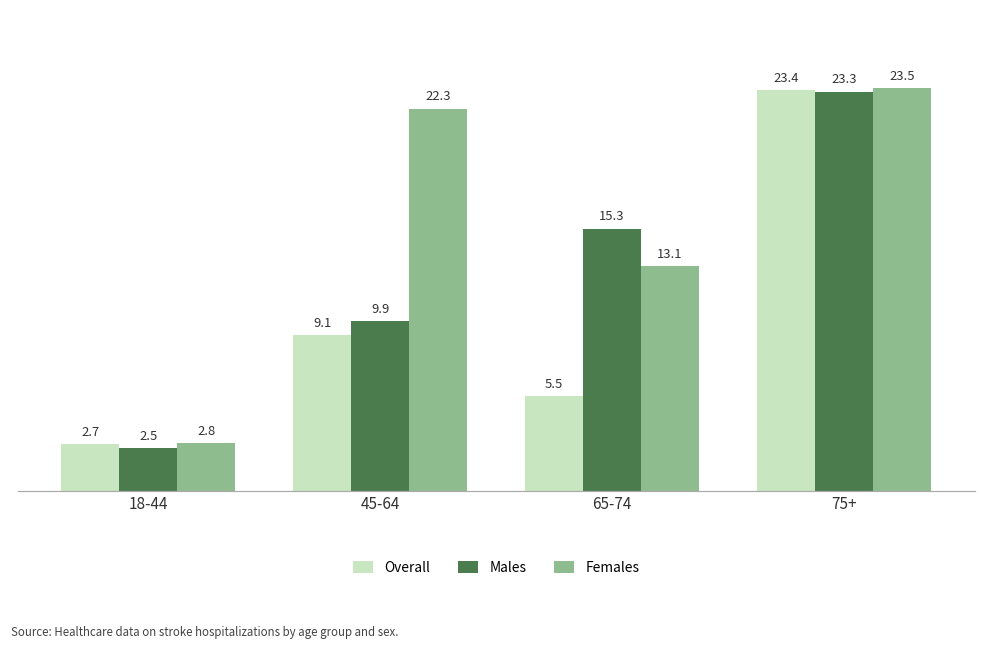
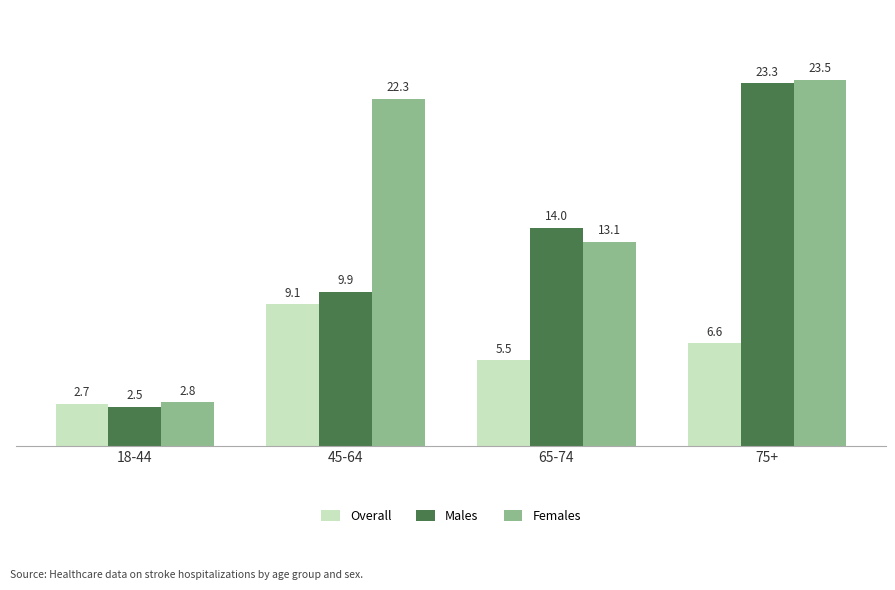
Males, 65-74: 15.3 -> 14.0
Overall, 75+: 23.4 -> 6.6
